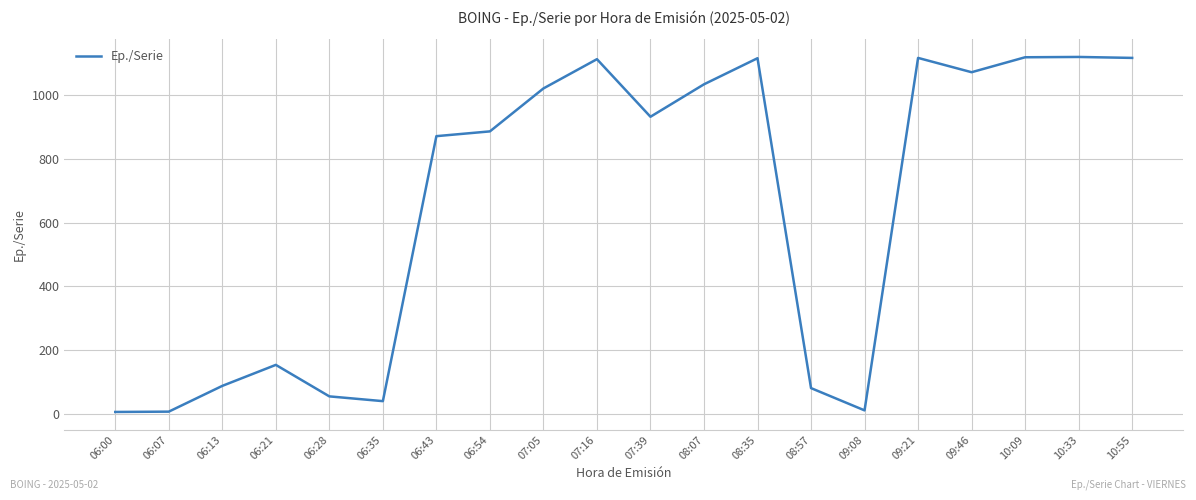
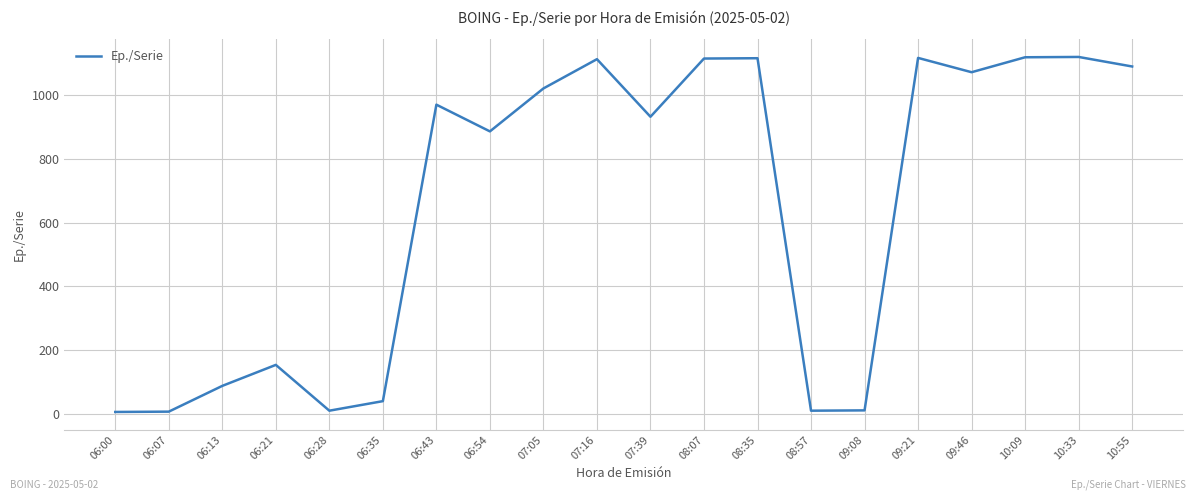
06:28: 50 -> 10
06:43: 870 -> 970
08:07: 1040 -> 1120
08:57: 80 -> 10
10:55: 1120 -> 1090
